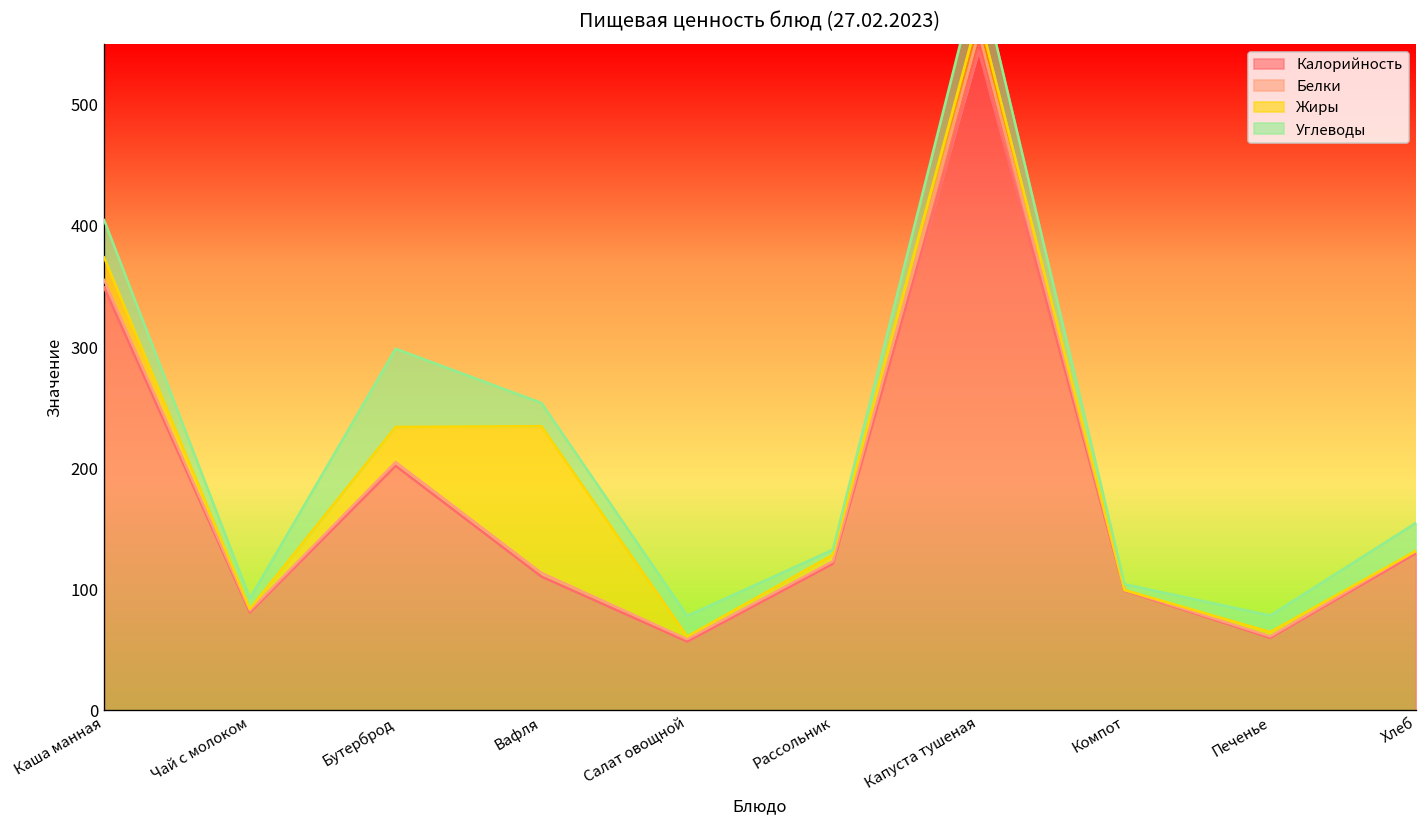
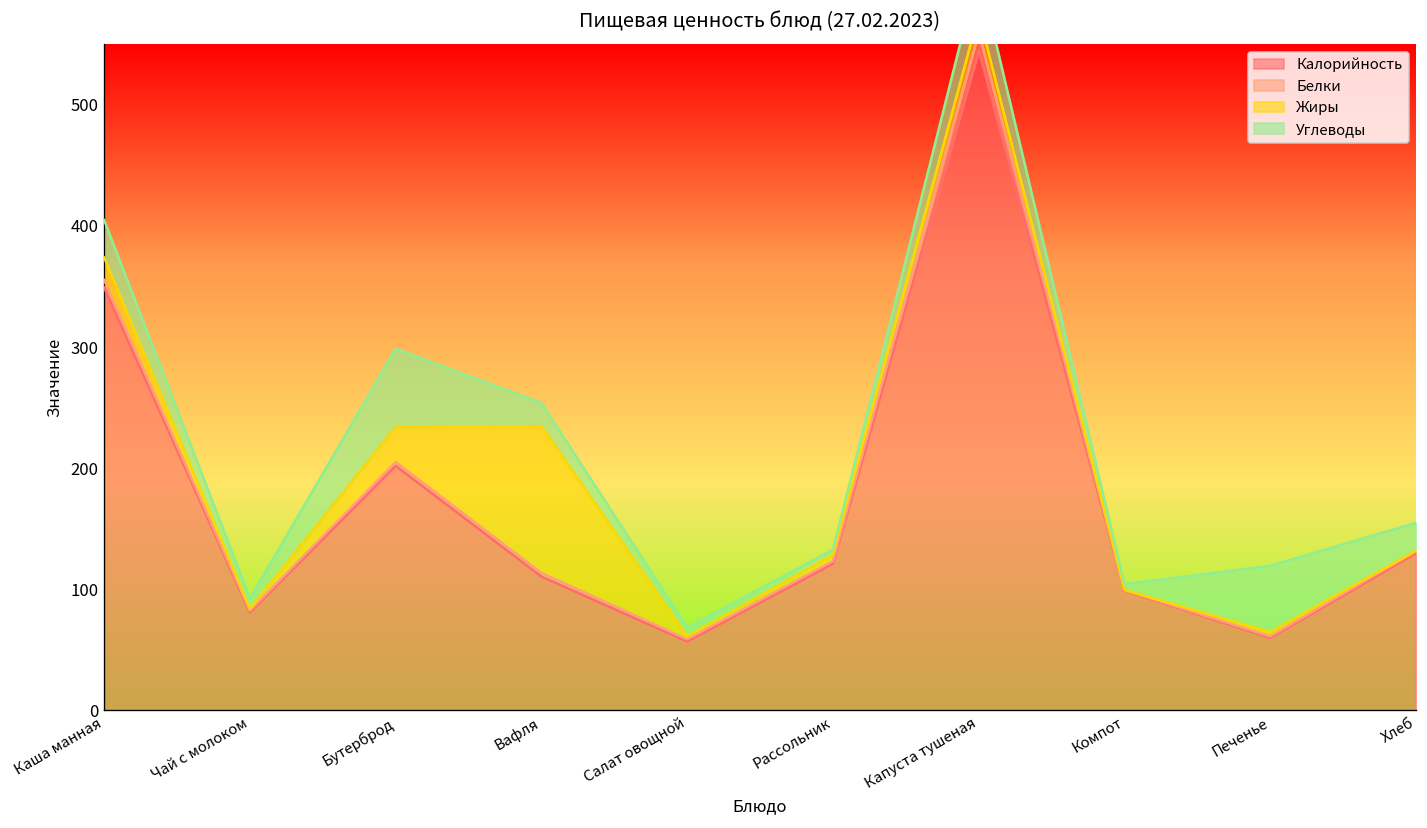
Углеводы, Салат овощной: 17 -> 7
Углеводы, Печенье: 14 -> 55
